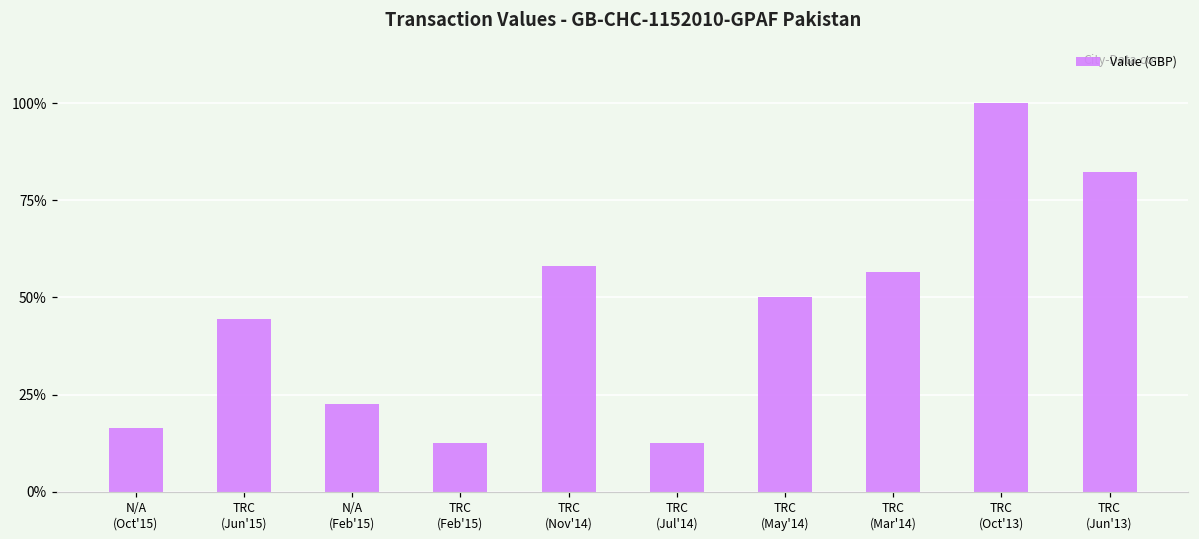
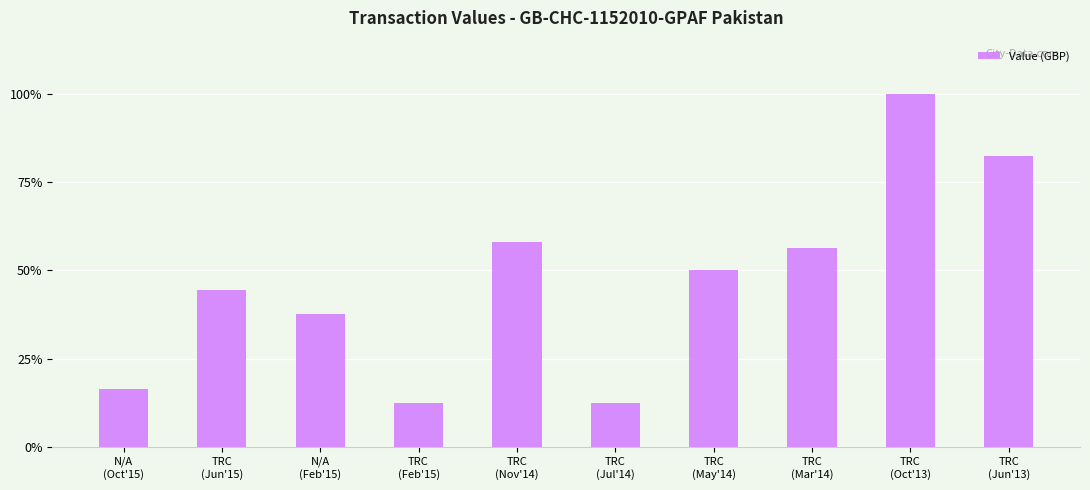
N/A (Feb'15): 23% -> 38%
